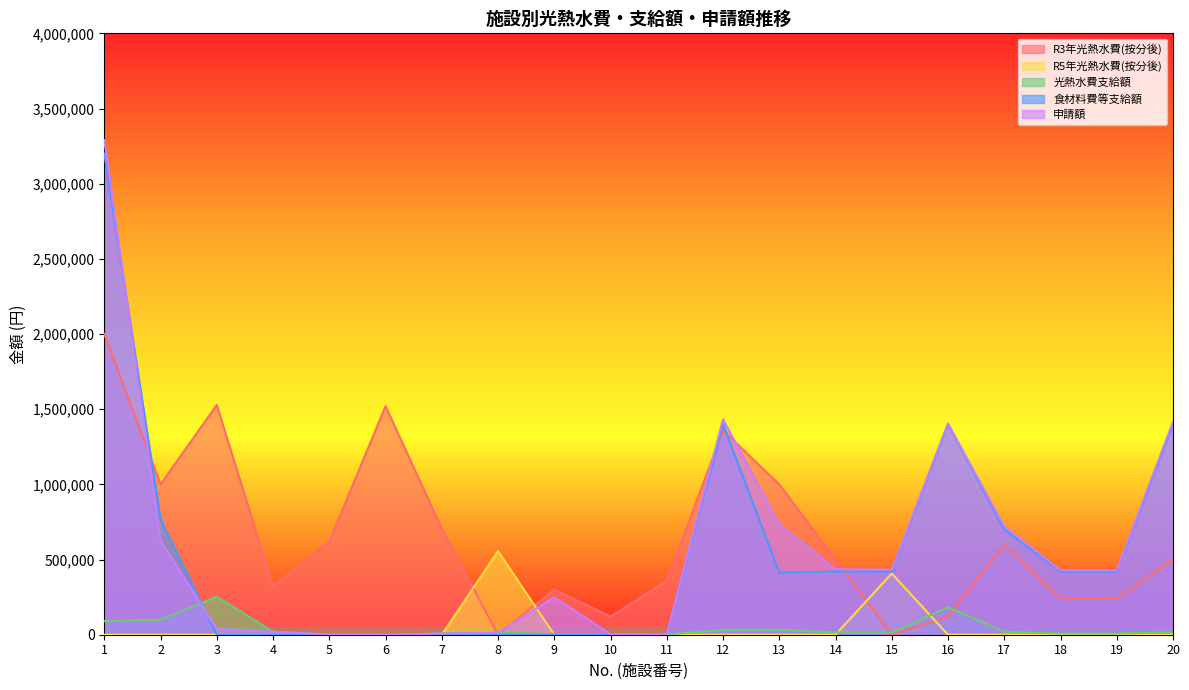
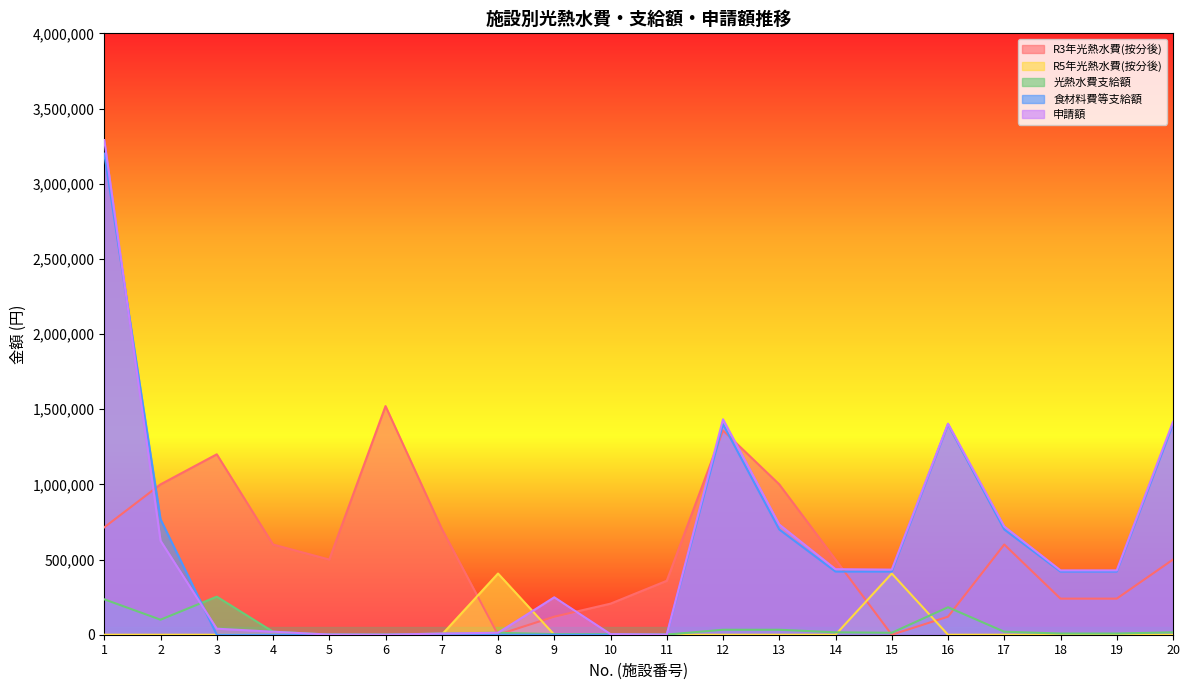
R3年光熱水費(按分後), 1: 2,000,000 -> 710,000
光熱水費支給額, 1: 90,000 -> 240,000
R3年光熱水費(按分後), 3: 1,530,000 -> 1,200,000
R3年光熱水費(按分後), 4: 320,000 -> 600,000
R3年光熱水費(按分後), 5: 620,000 -> 500,000
R5年光熱水費(按分後), 8: 560,000 -> 410,000
R3年光熱水費(按分後), 9: 300,000 -> 120,000
R3年光熱水費(按分後), 10: 120,000 -> 210,000
食材料費等支給額, 13: 410,000 -> 700,000
